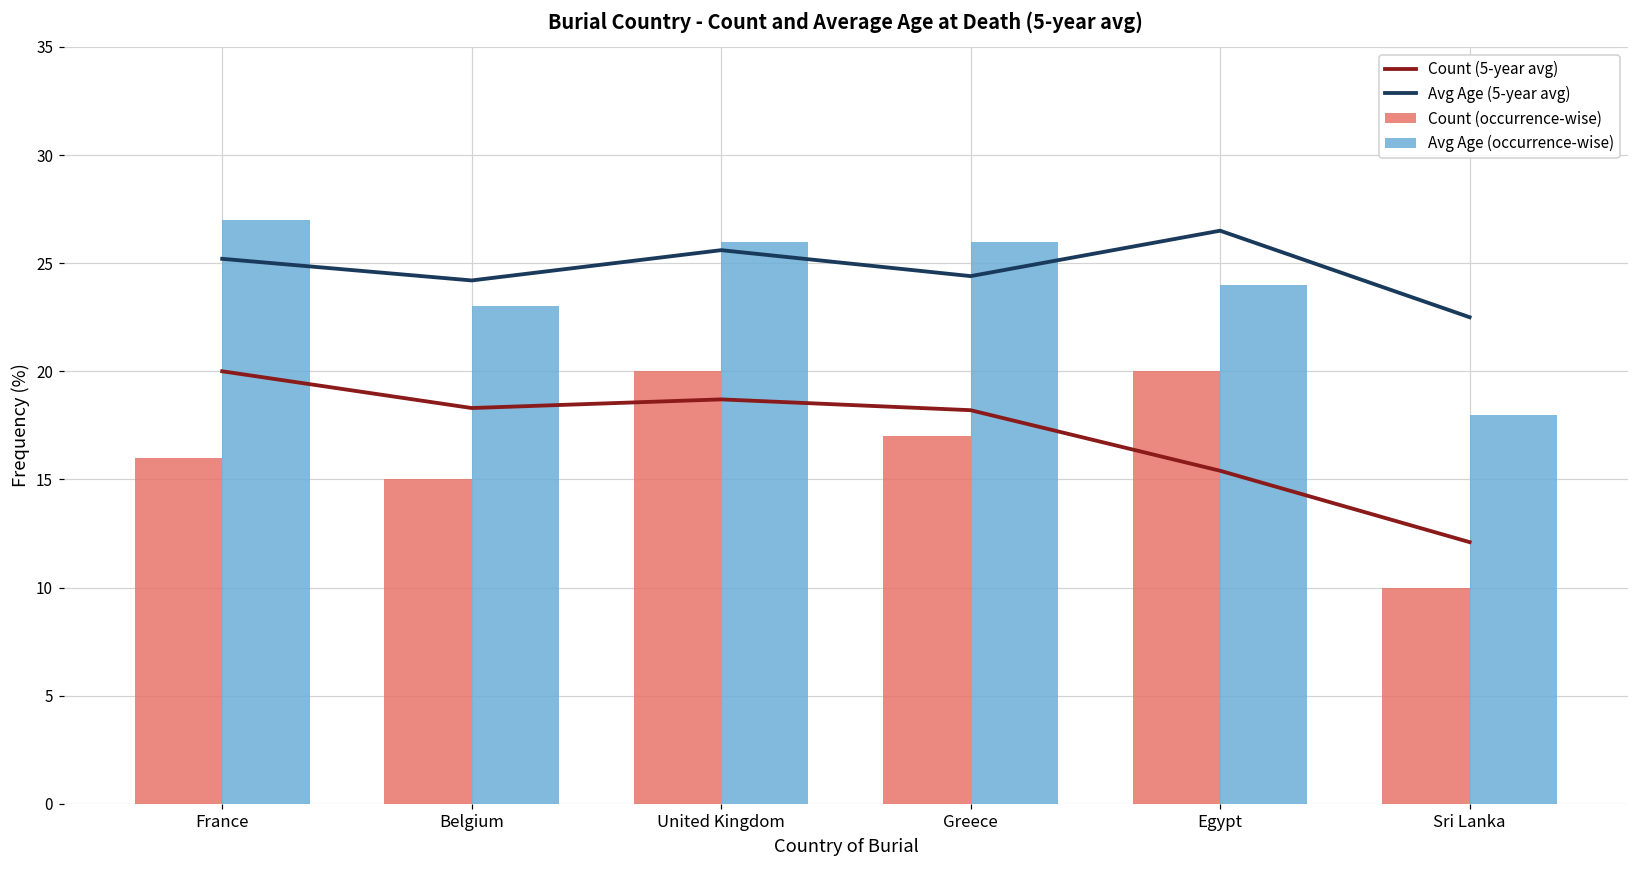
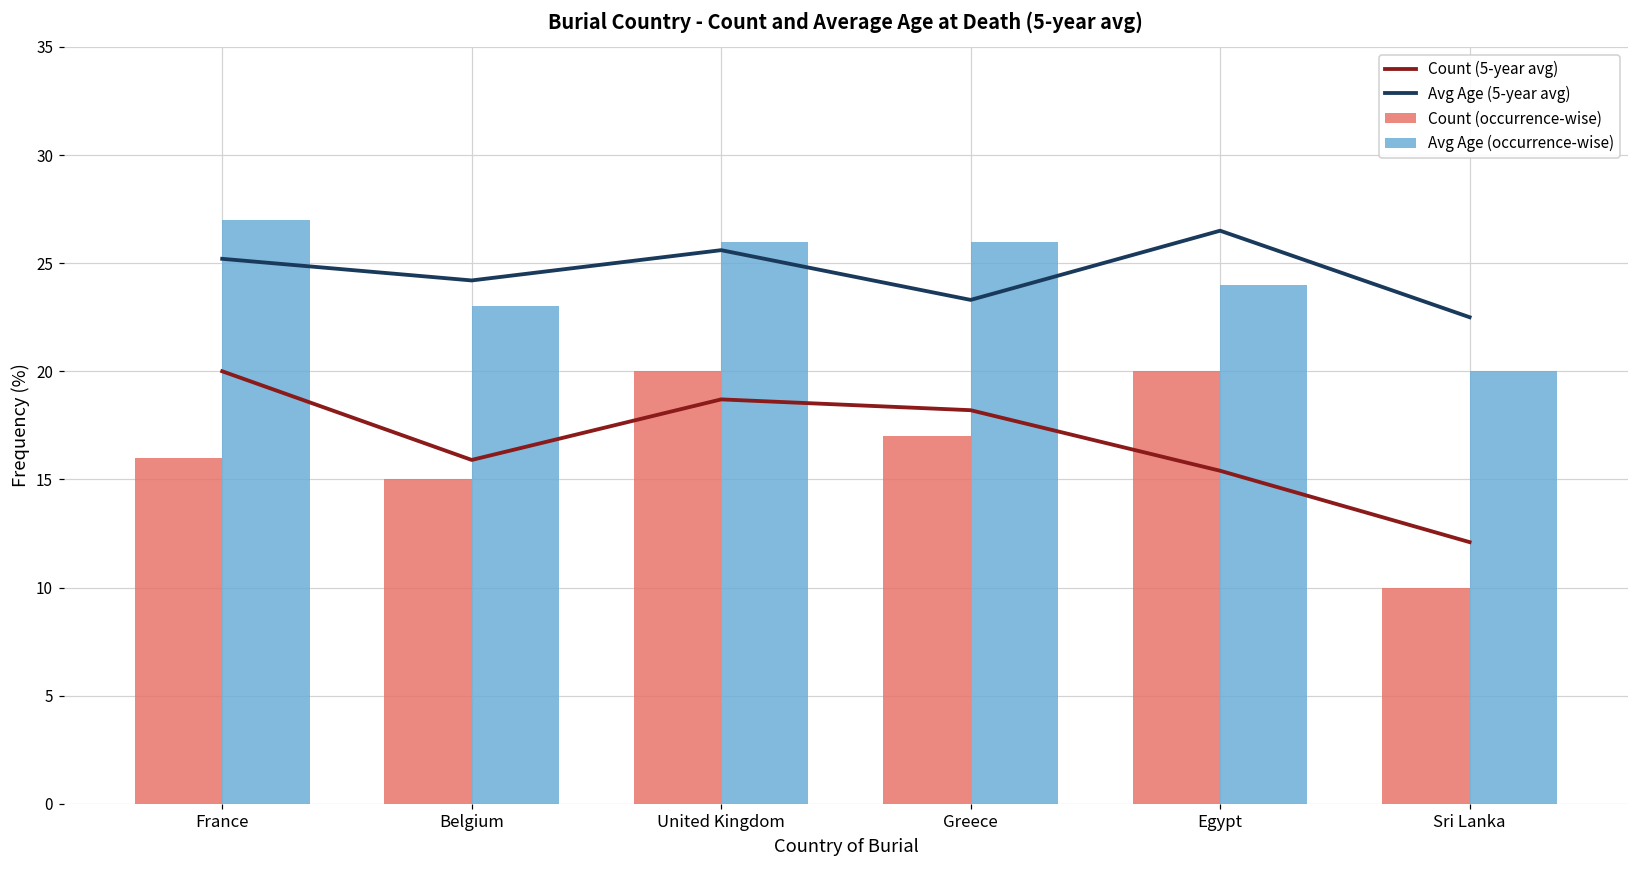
Count (5-year avg), Belgium: 18.3 -> 15.9
Avg Age (5-year avg), Greece: 24.4 -> 23.3
Avg Age (occurrence-wise), Sri Lanka: 18 -> 20
